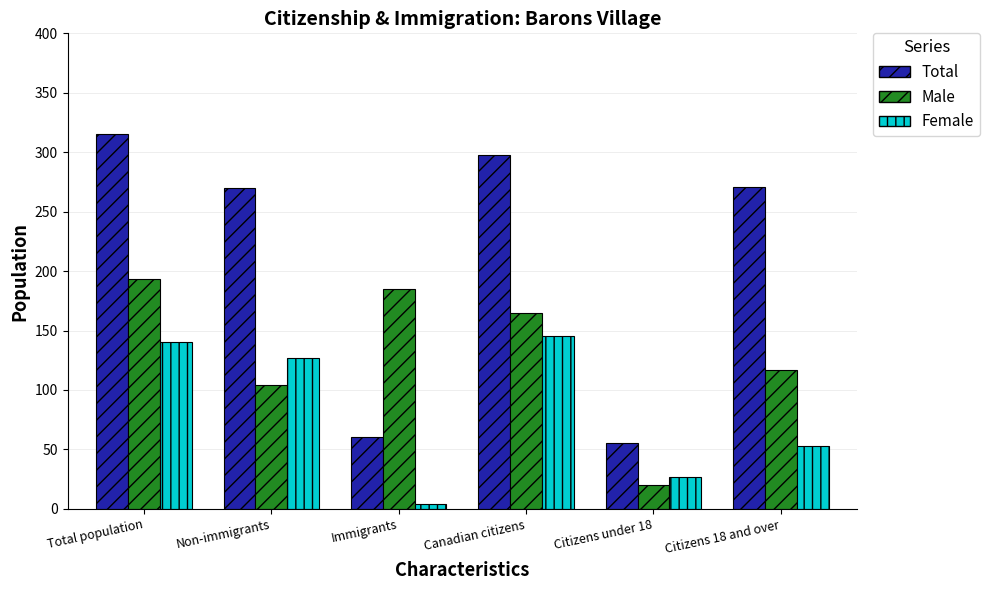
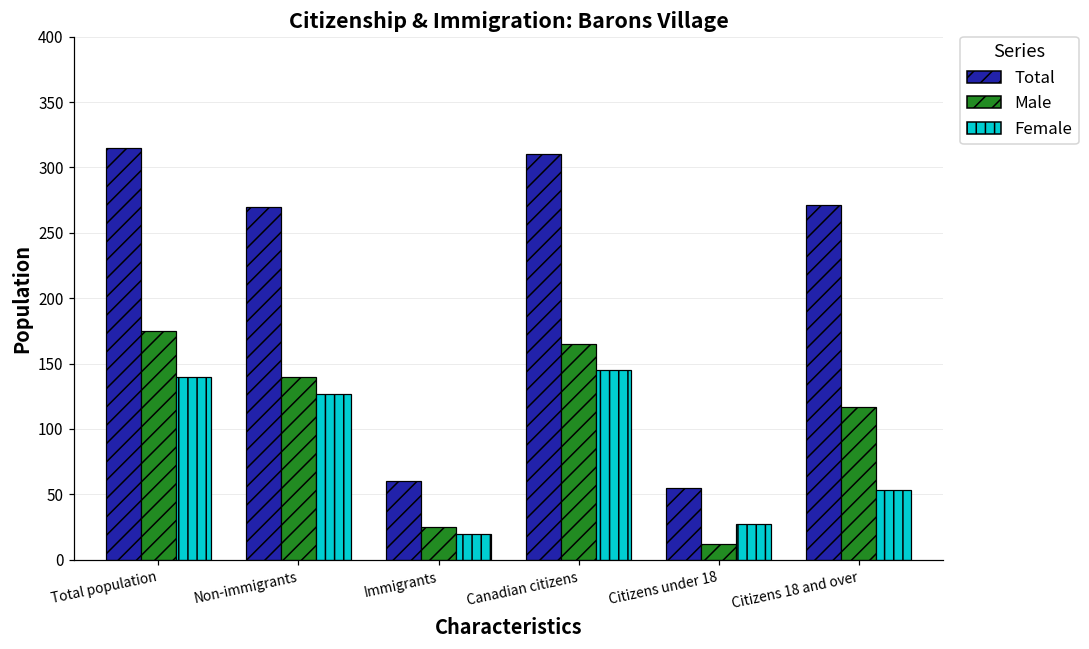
Male, Total population: 193 -> 175
Male, Non-immigrants: 104 -> 140
Male, Immigrants: 185 -> 25
Female, Immigrants: 4 -> 20
Total, Canadian citizens: 298 -> 310
Male, Citizens under 18: 20 -> 12
